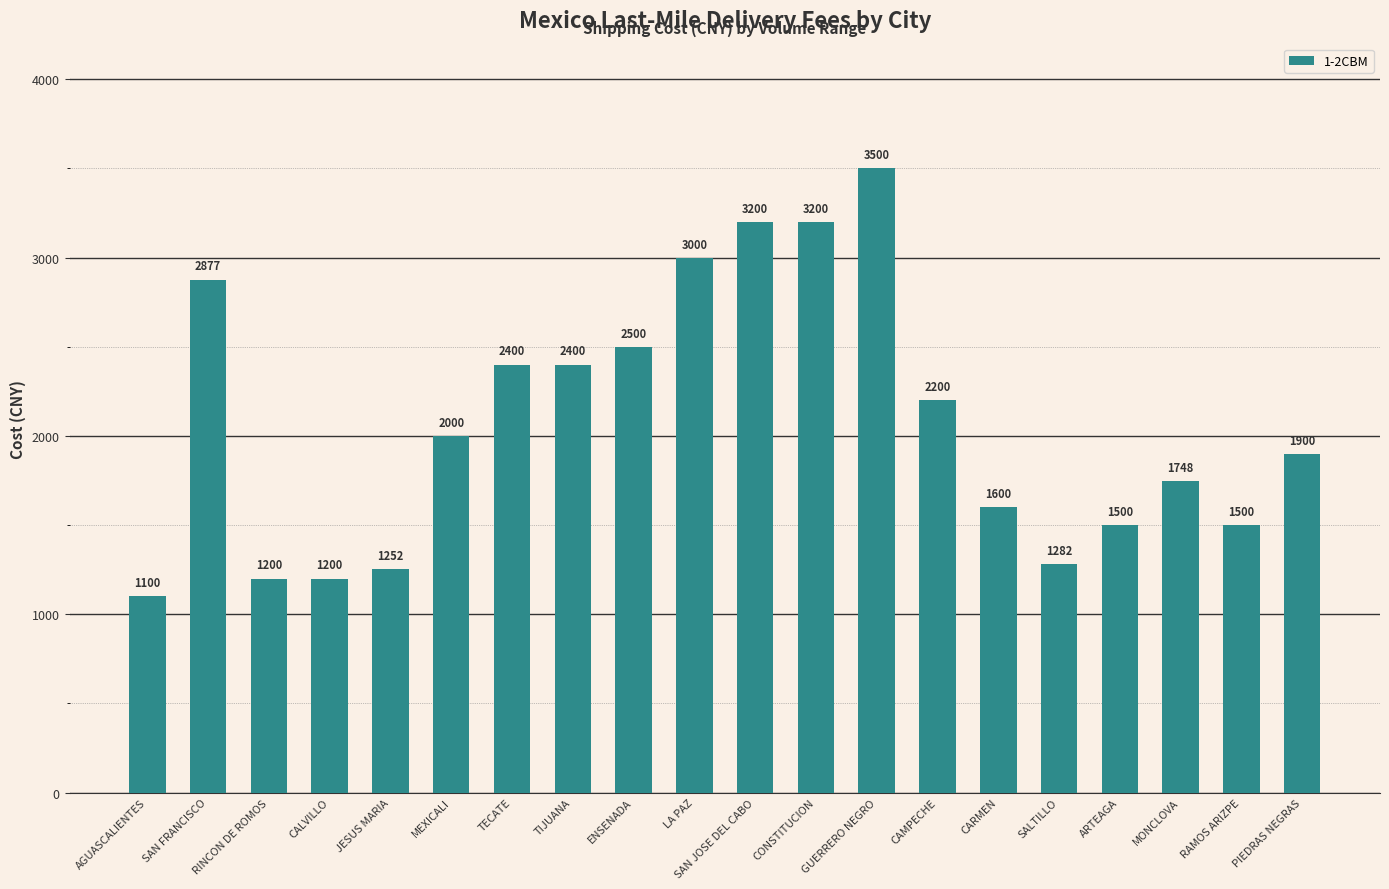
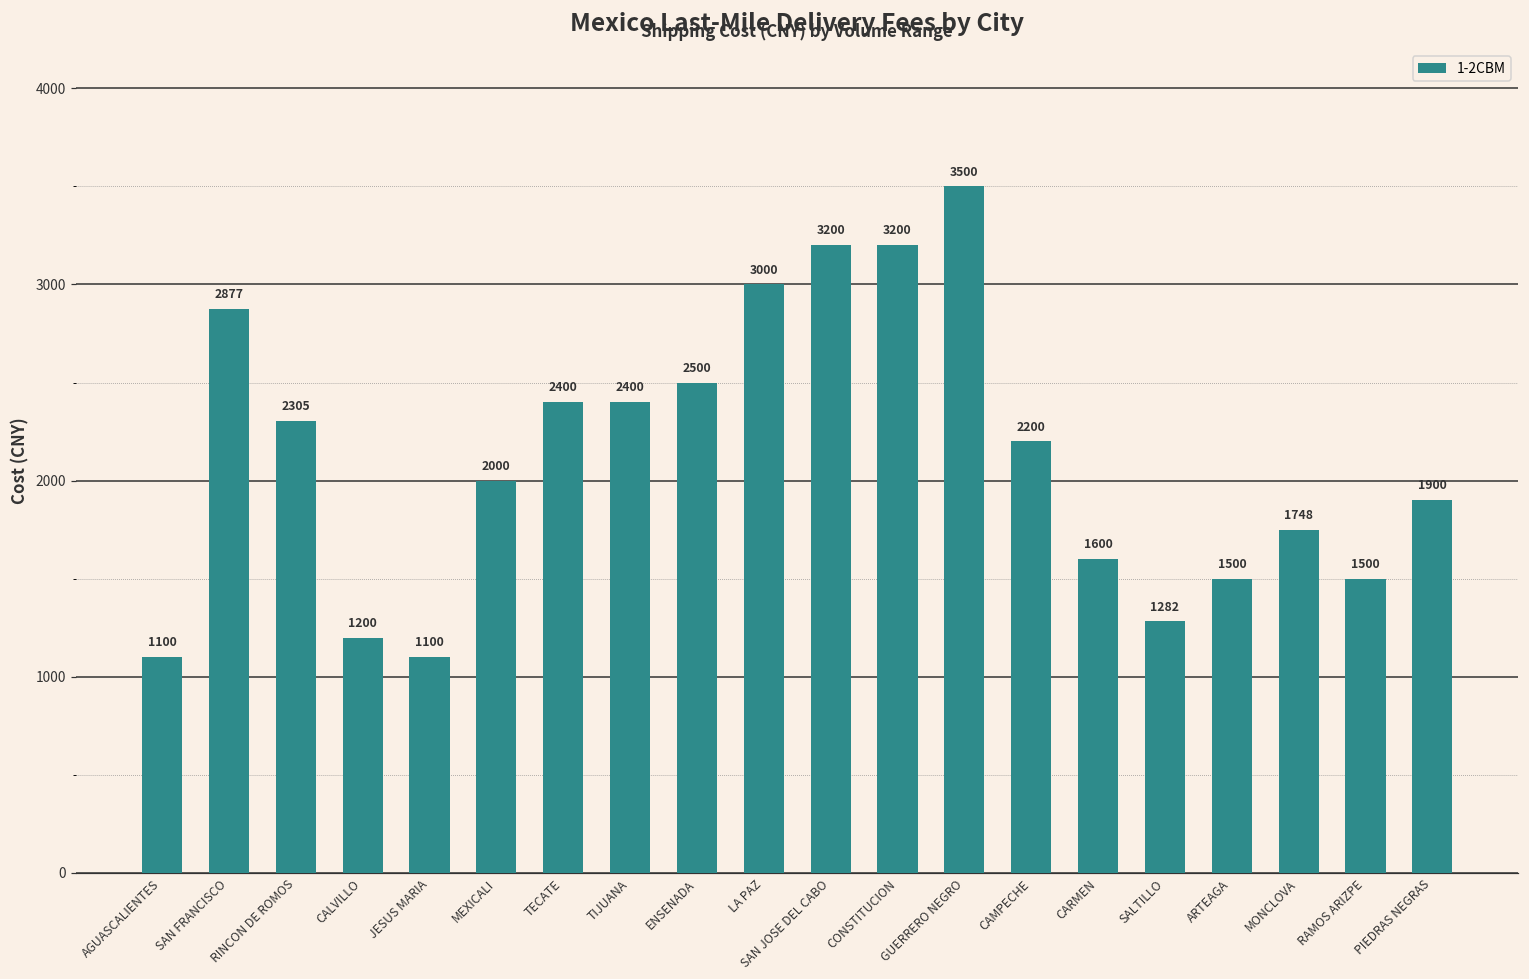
RINCON DE ROMOS: 1200 -> 2305
JESUS MARIA: 1252 -> 1100
